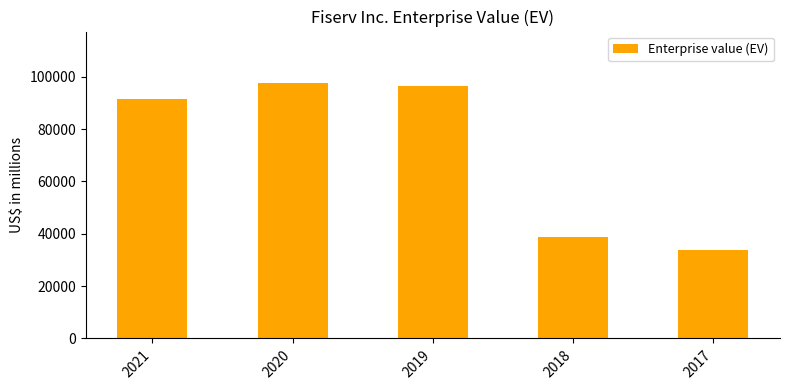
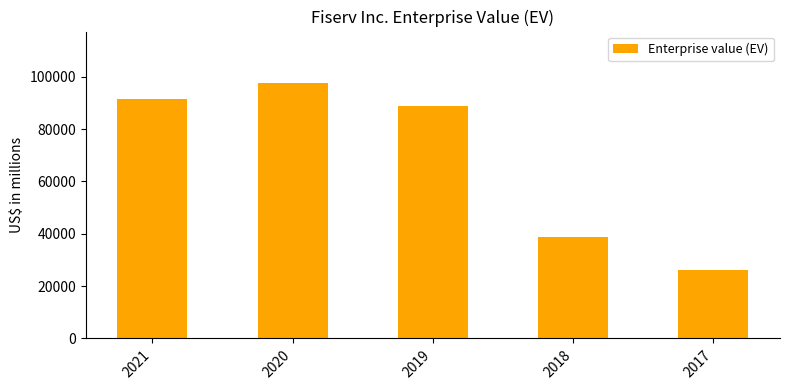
2019: 96000 -> 89000
2017: 34000 -> 26000
